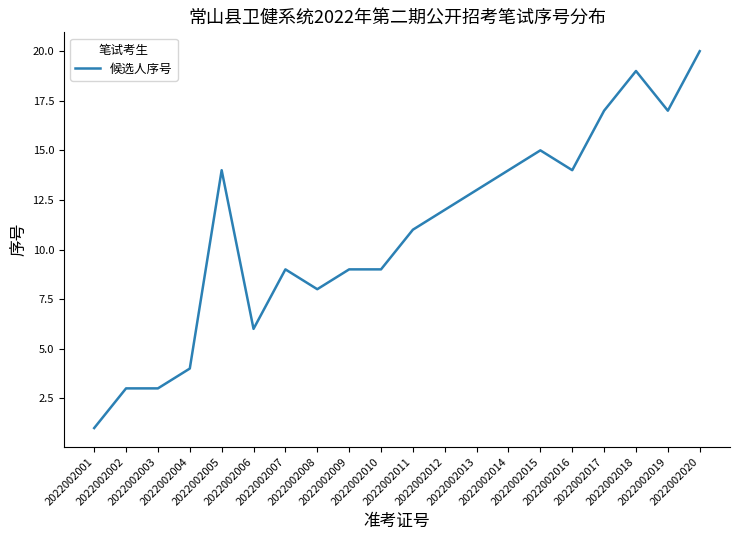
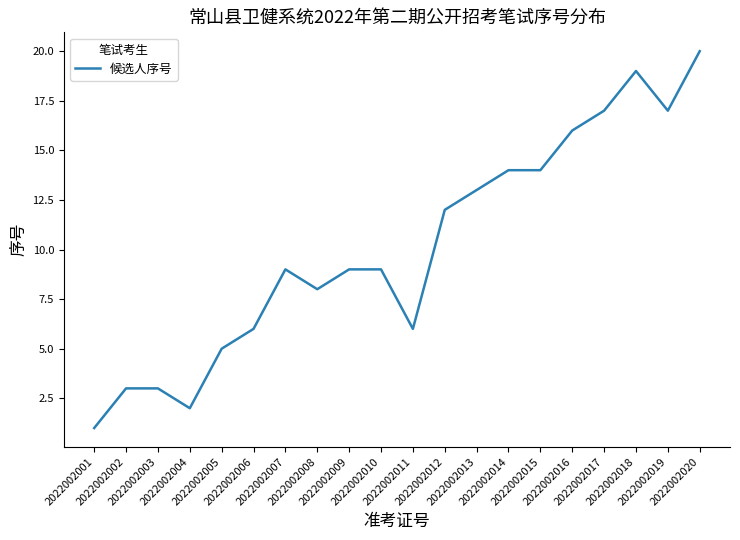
2022002004: 4 -> 2
2022002005: 14 -> 5
2022002011: 11 -> 6
2022002015: 15 -> 14
2022002016: 14 -> 16
